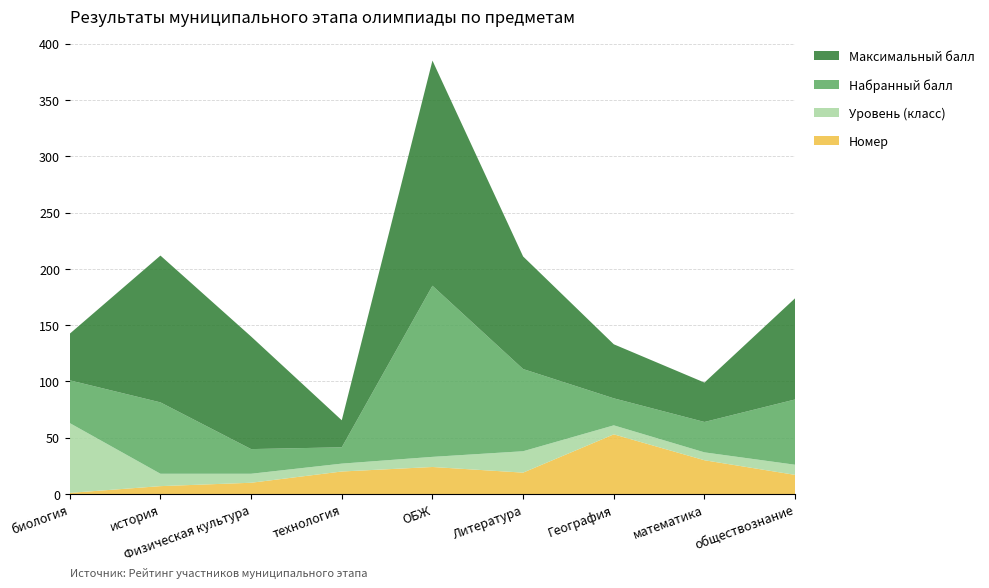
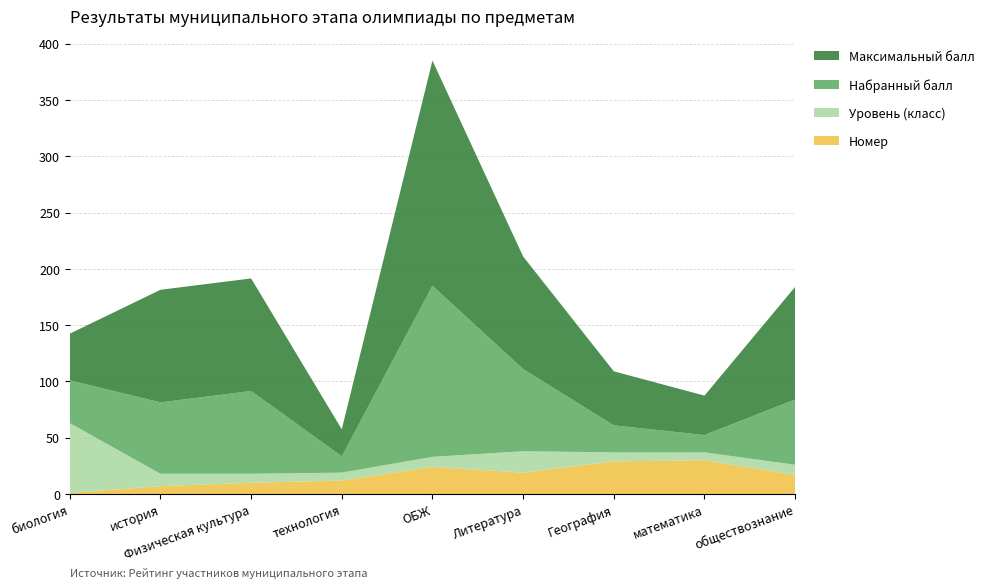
Максимальный балл, история: 130 -> 100
Набранный балл, Физическая культура: 22 -> 74
Номер, технология: 20 -> 12
Номер, География: 53 -> 29
Набранный балл, математика: 27 -> 15
Максимальный балл, обществознание: 90 -> 100
